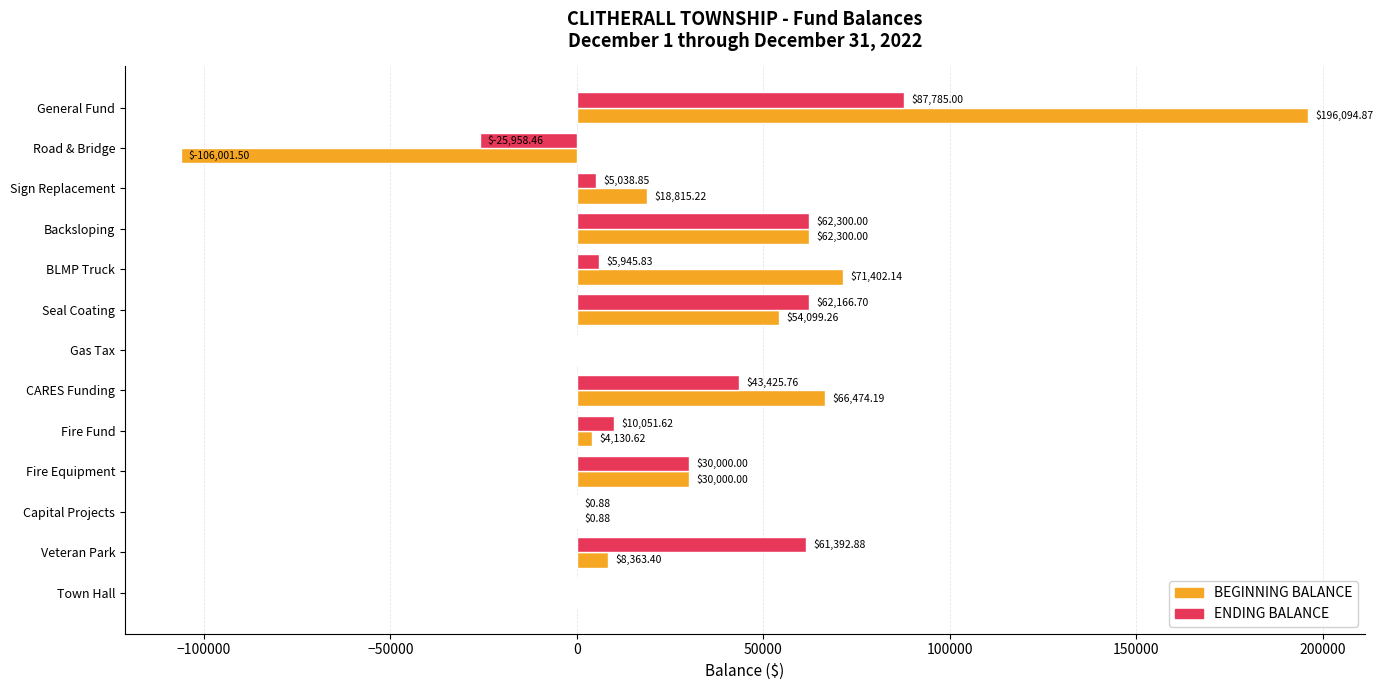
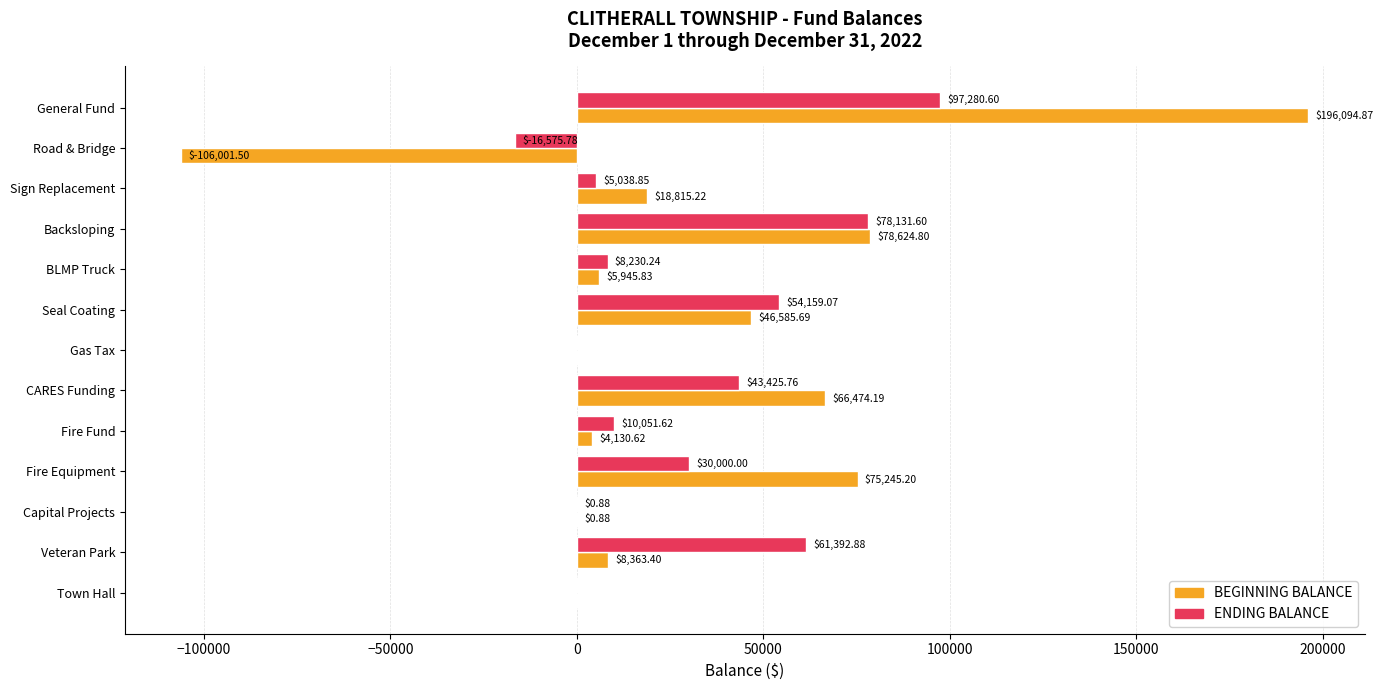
ENDING BALANCE, General Fund: $87,785.00 -> $97,280.60
ENDING BALANCE, Road & Bridge: $-25,958.46 -> $-16,575.78
ENDING BALANCE, Backsloping: $62,300.00 -> $78,131.60
BEGINNING BALANCE, Backsloping: $62,300.00 -> $78,624.80
ENDING BALANCE, BLMP Truck: $5,945.83 -> $8,230.24
BEGINNING BALANCE, BLMP Truck: $71,402.14 -> $5,945.83
ENDING BALANCE, Seal Coating: $62,166.70 -> $54,159.07
BEGINNING BALANCE, Seal Coating: $54,099.26 -> $46,585.69
BEGINNING BALANCE, Fire Equipment: $30,000.00 -> $75,245.20
